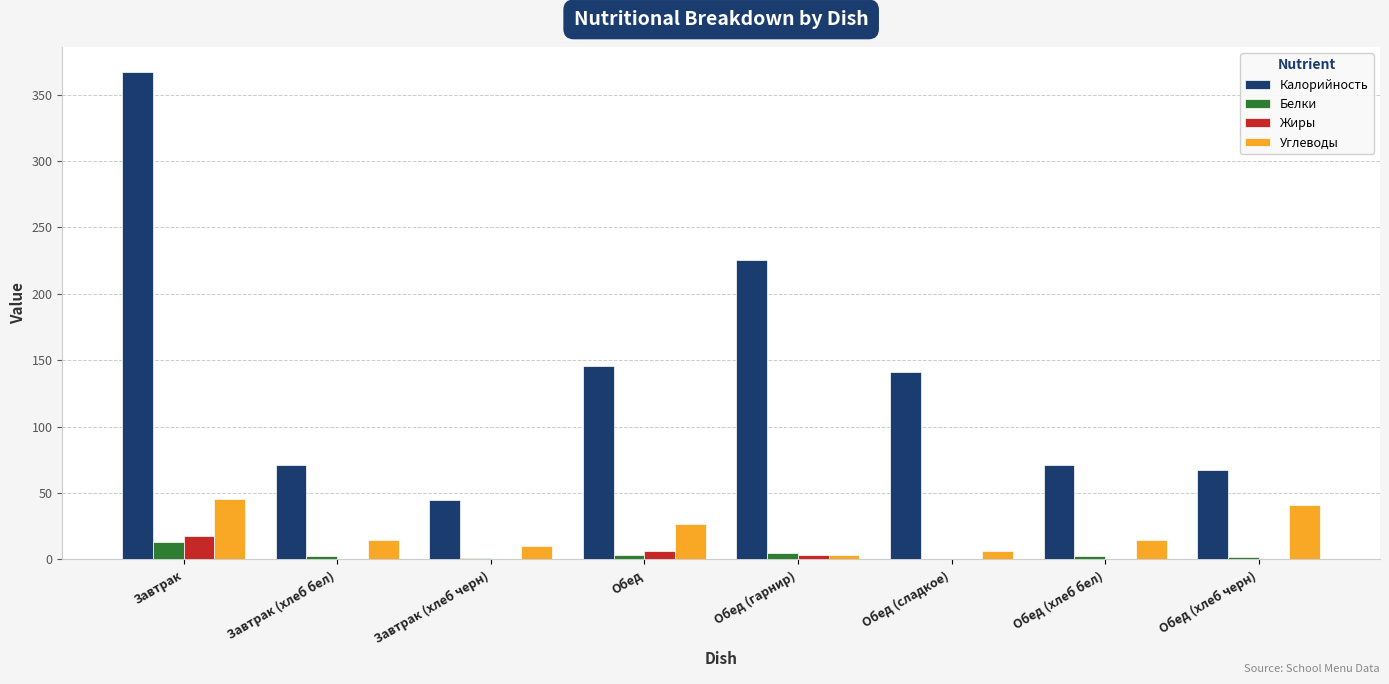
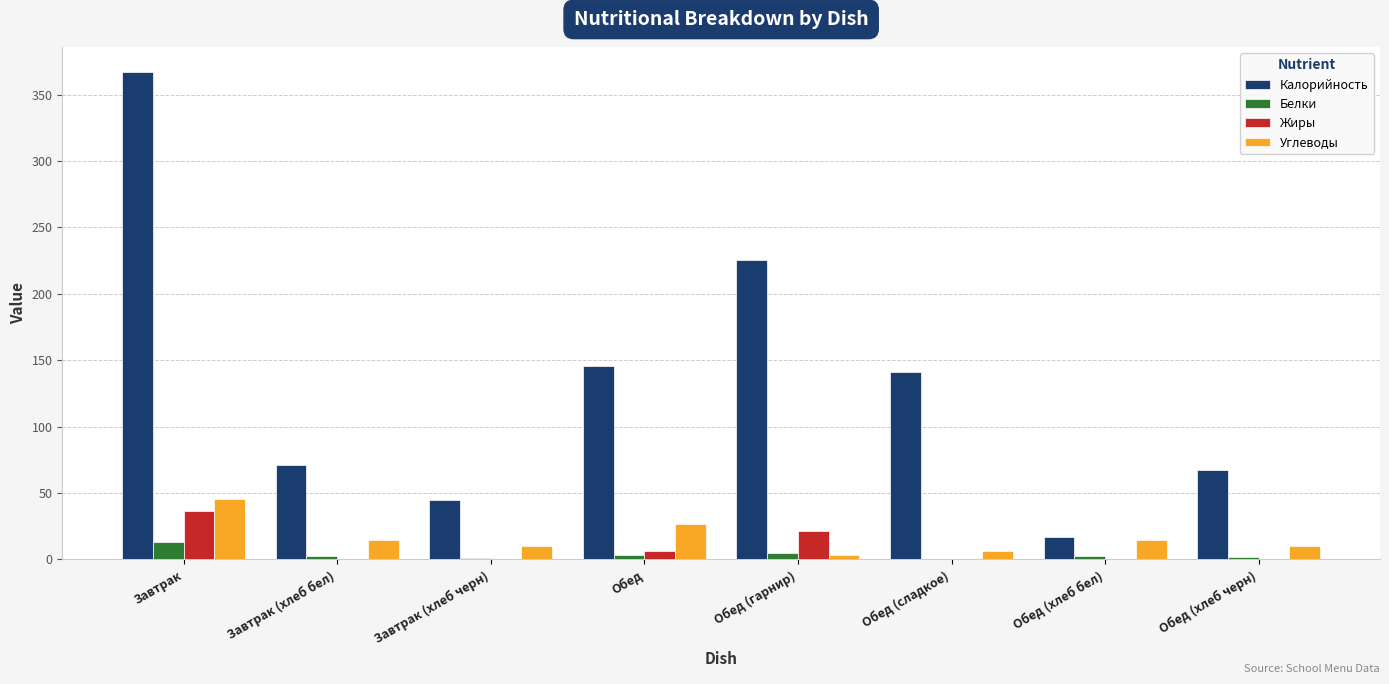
Жиры, Завтрак: 18 -> 37
Жиры, Обед (гарнир): 3 -> 21
Калорийность, Обед (хлеб бел): 71 -> 17
Углеводы, Обед (хлеб черн): 41 -> 10
